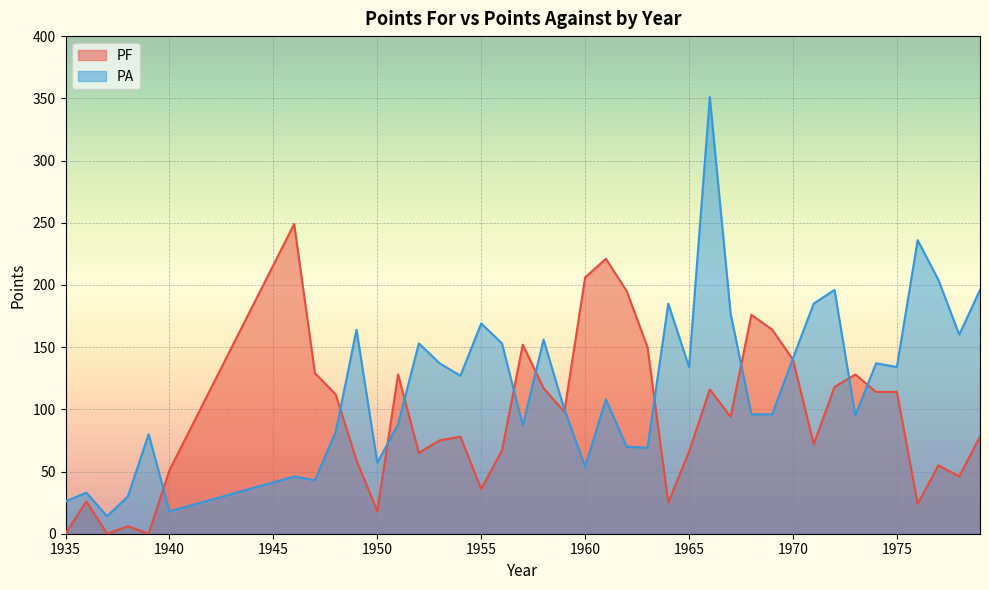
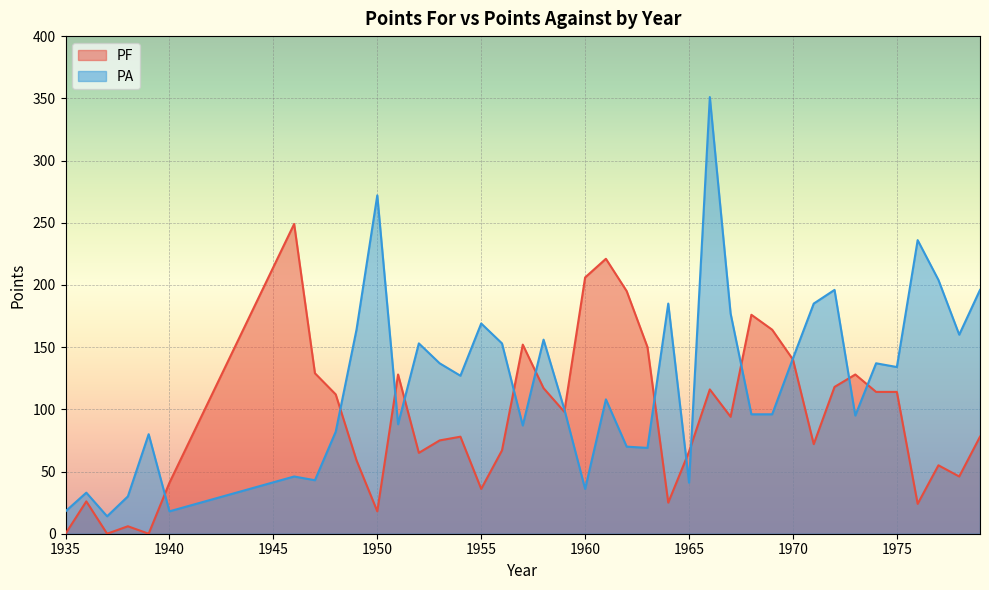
PA, 1935: 26 -> 18
PF, 1940: 51 -> 41
PA, 1950: 57 -> 272
PA, 1960: 54 -> 36
PA, 1965: 134 -> 41
